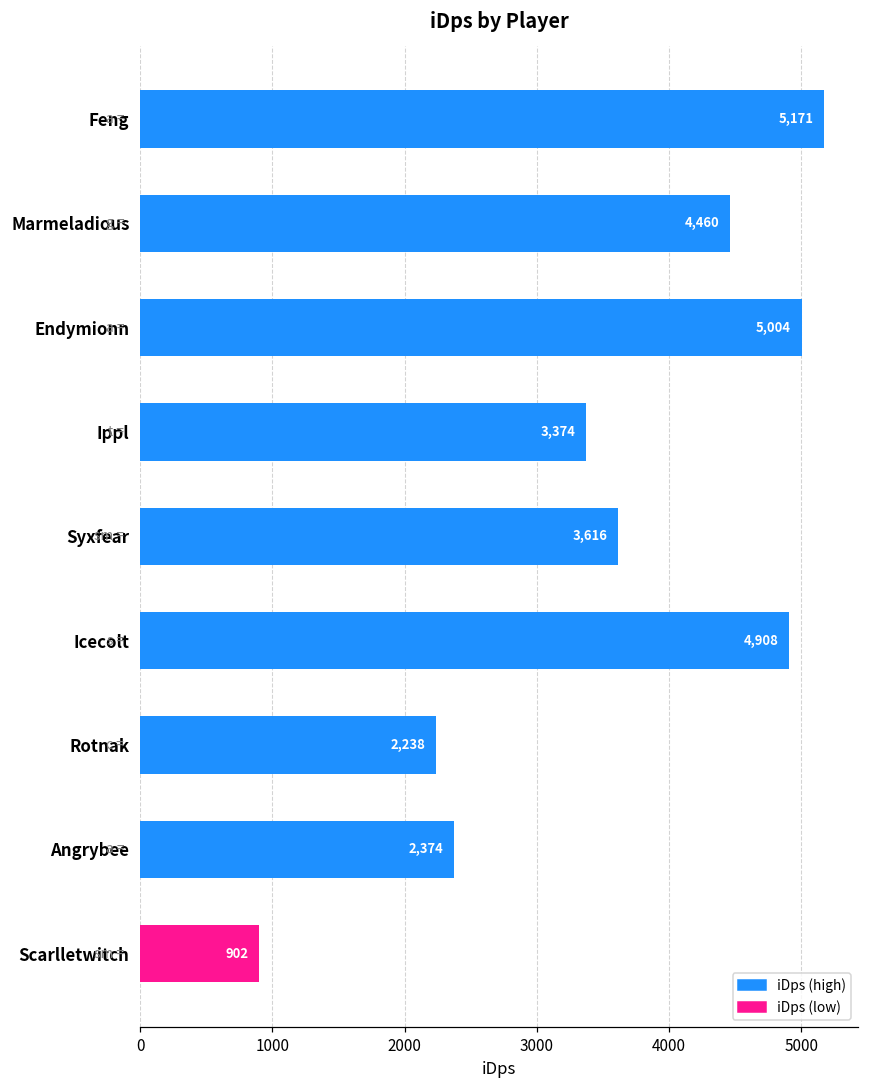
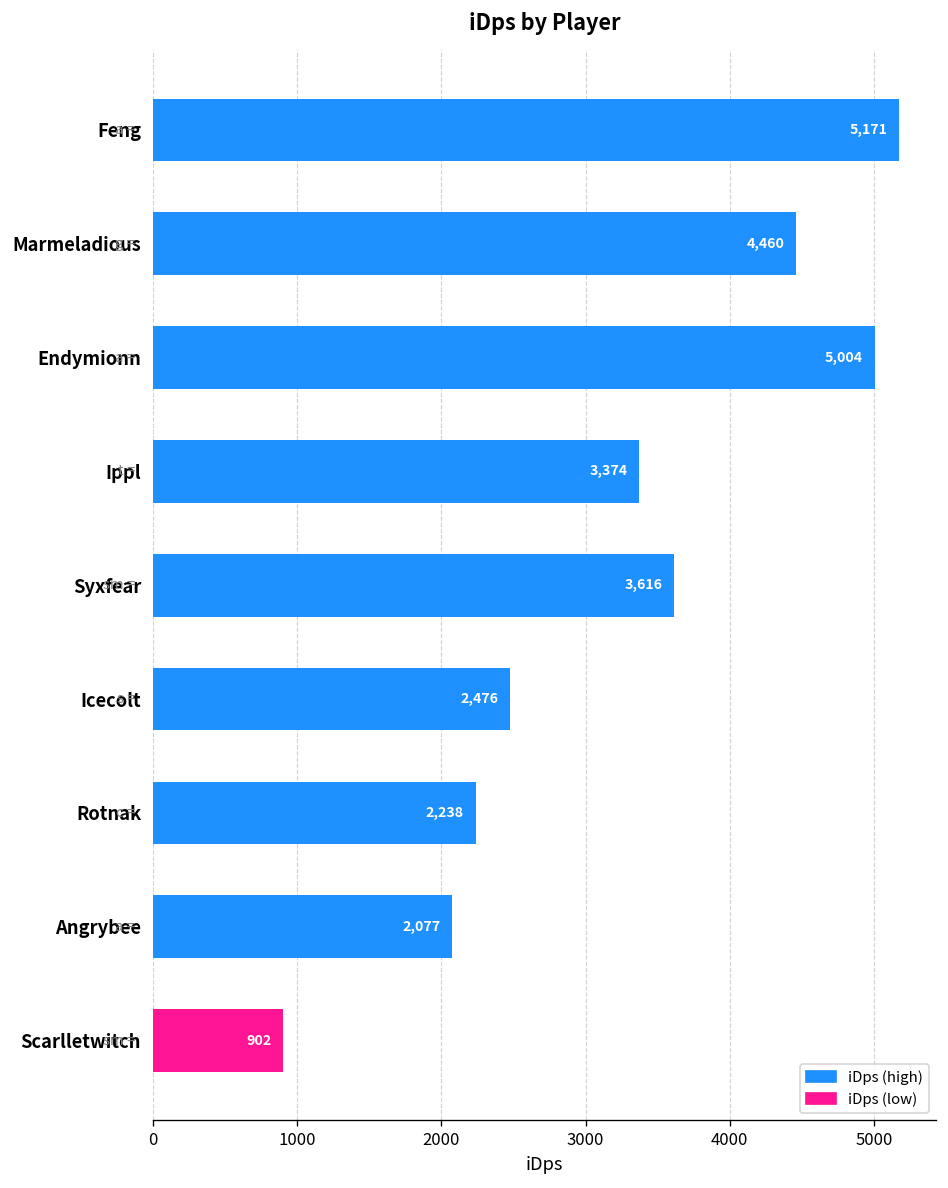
Icecolt: 4,908 -> 2,476
Angrybee: 2,374 -> 2,077
